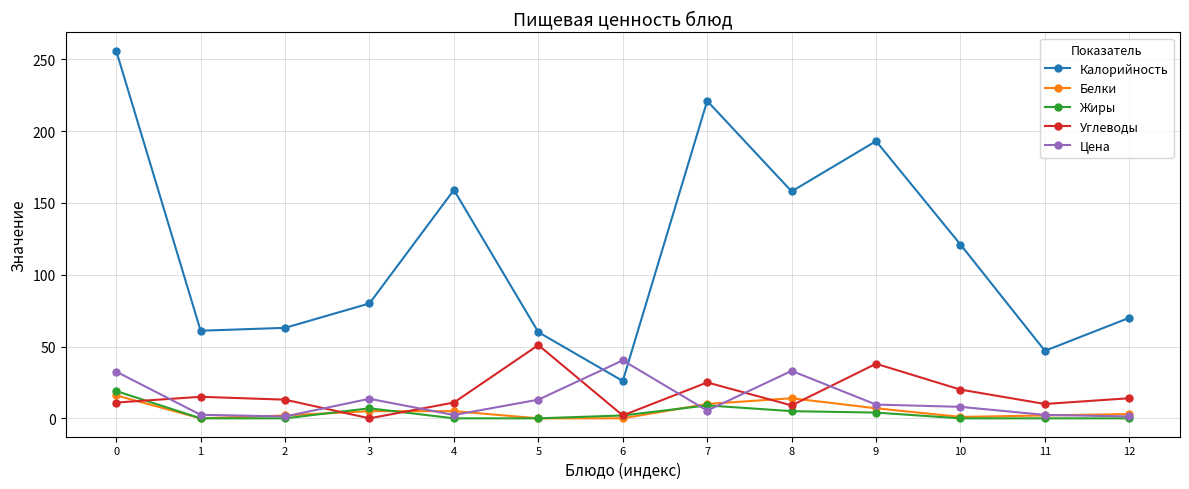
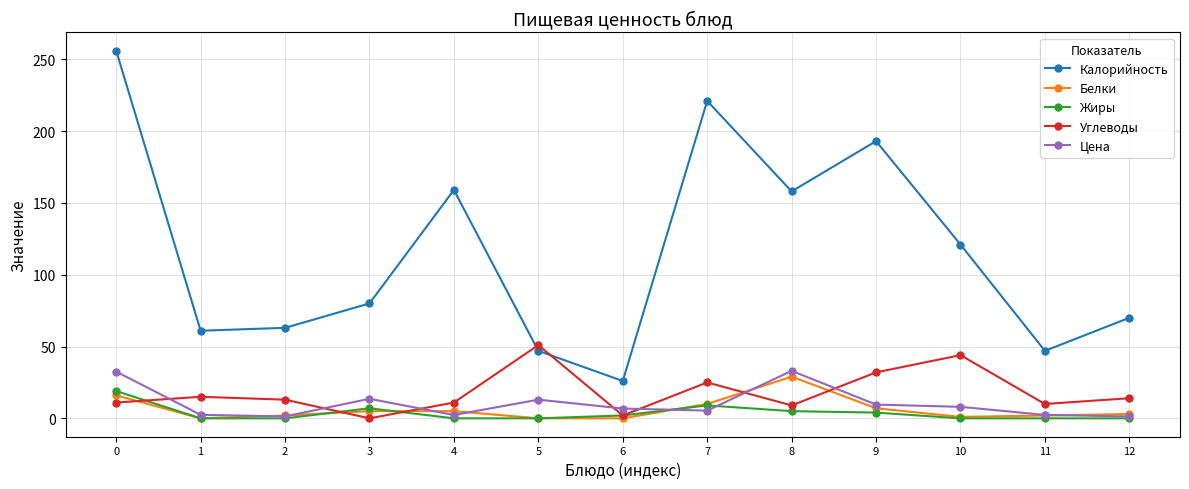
Калорийность, 5: 60 -> 47
Цена, 6: 40 -> 7
Белки, 8: 14 -> 29
Углеводы, 9: 38 -> 32
Углеводы, 10: 20 -> 44
